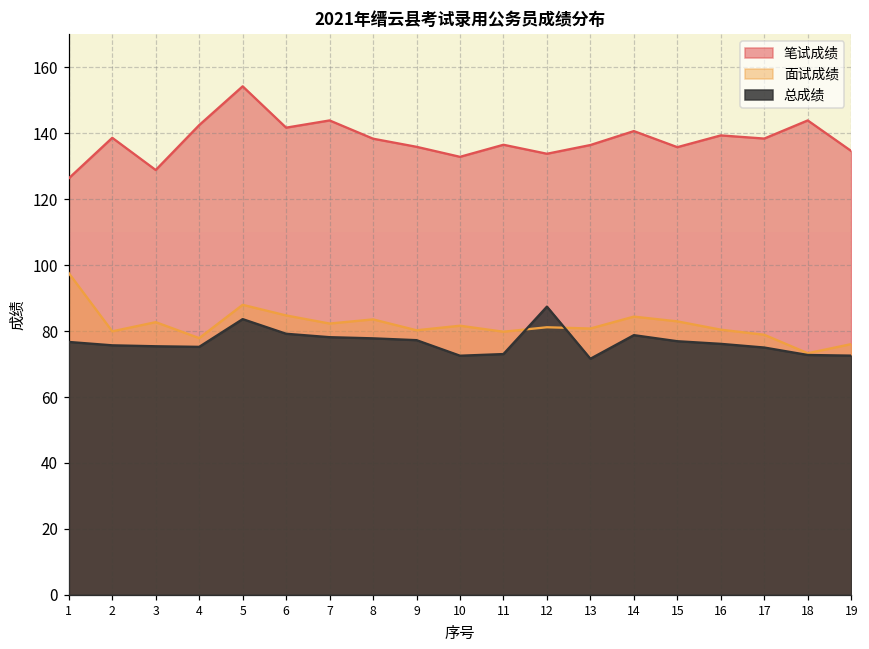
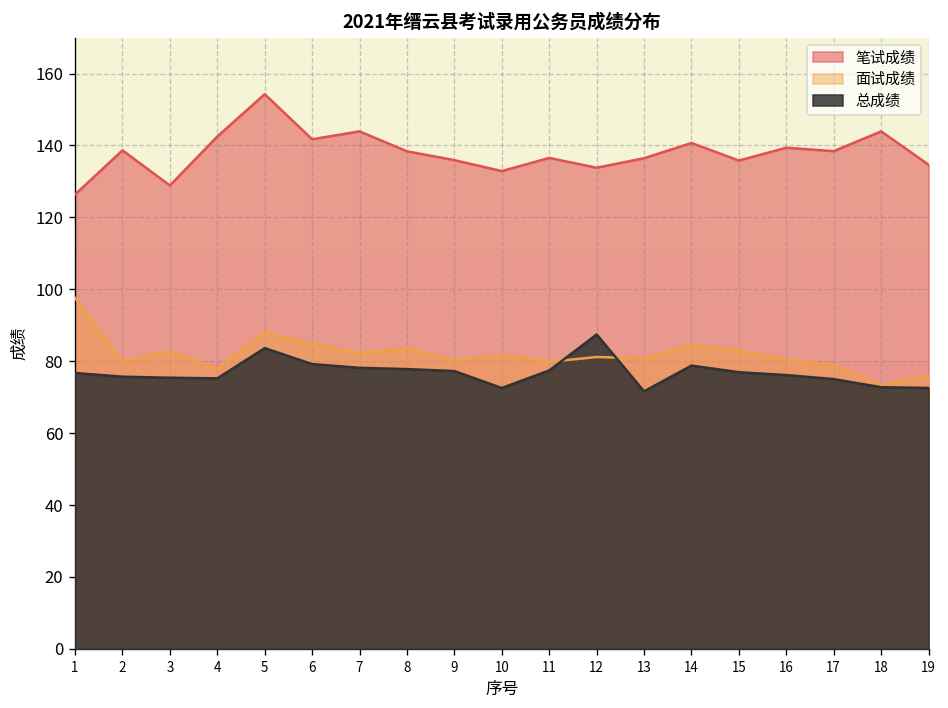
总成绩, 11: 73 -> 77
